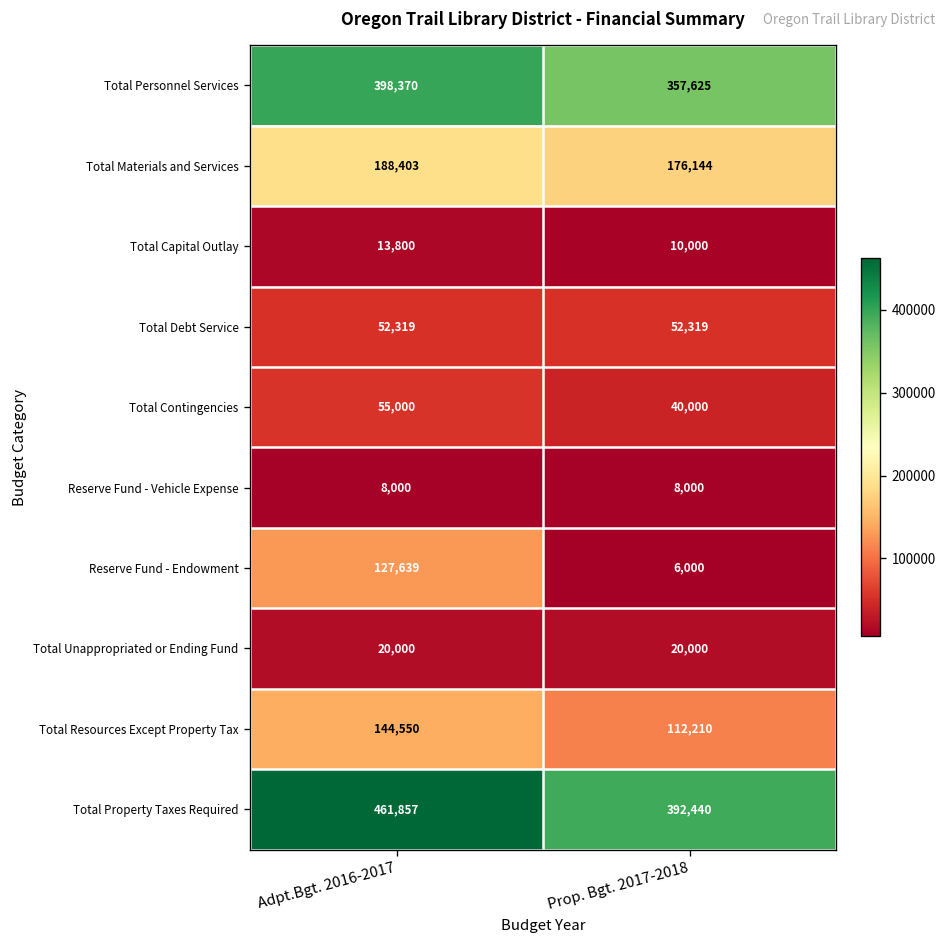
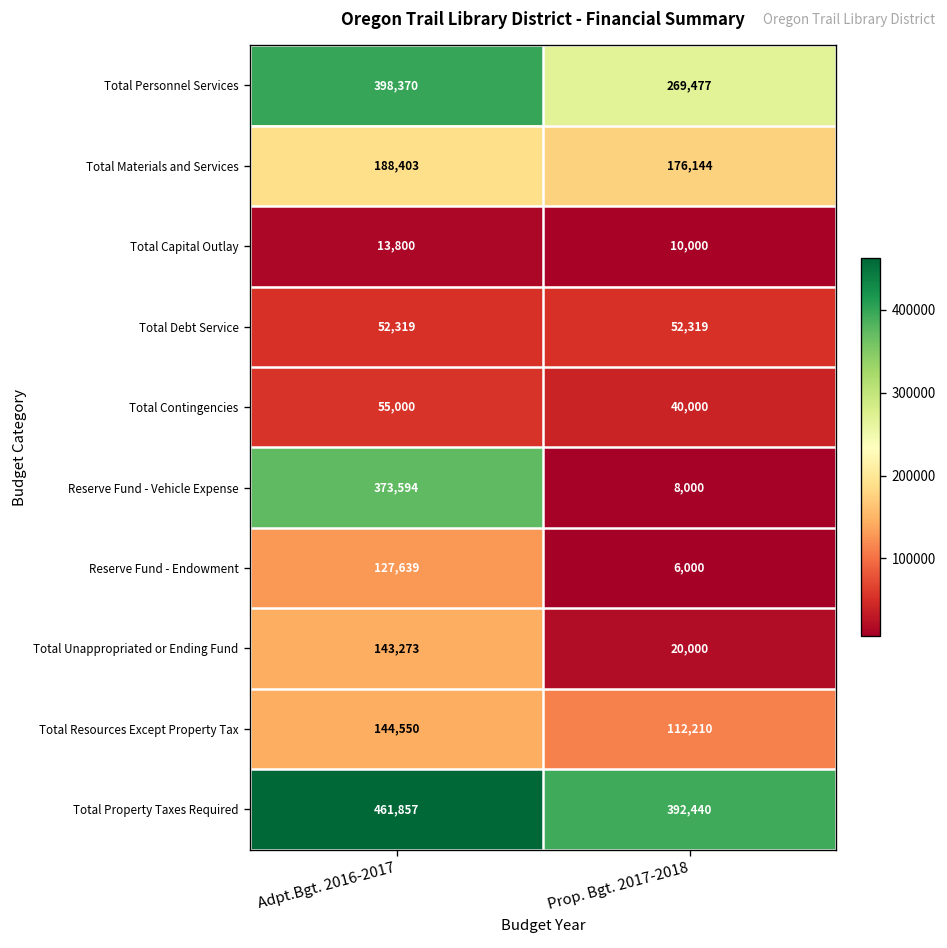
Total Personnel Services, Prop. Bgt. 2017-2018: 357,625 -> 269,477
Reserve Fund - Vehicle Expense, Adpt.Bgt. 2016-2017: 8,000 -> 373,594
Total Unappropriated or Ending Fund, Adpt.Bgt. 2016-2017: 20,000 -> 143,273
